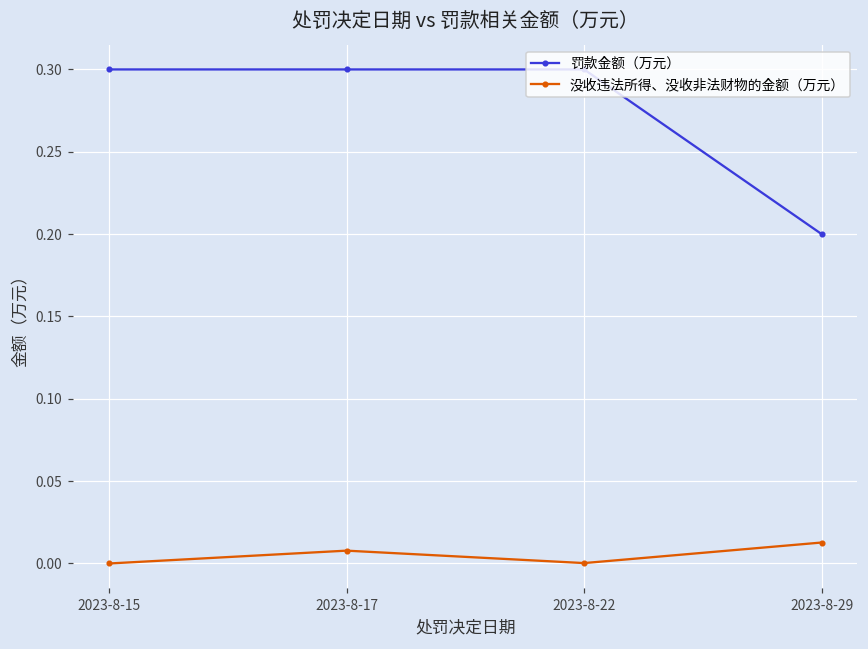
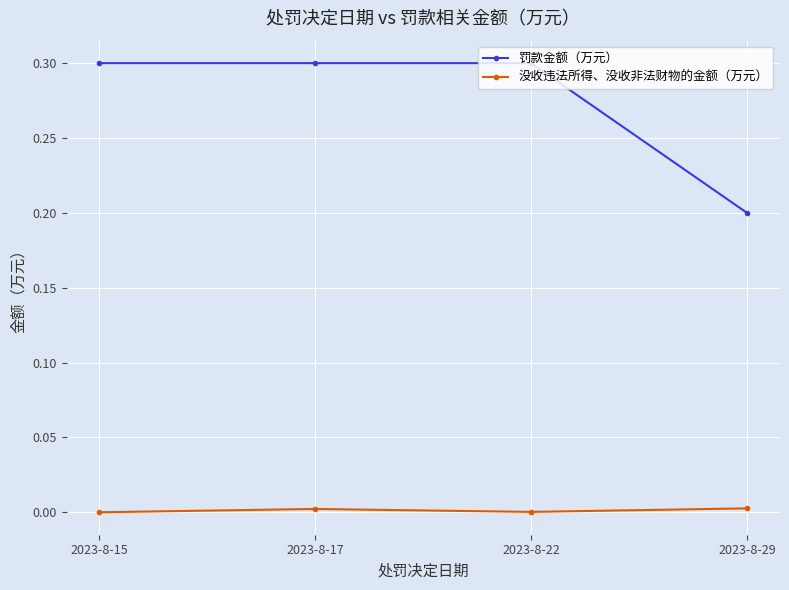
没收违法所得、没收非法财物的金额（万元）, 2023-8-17: 0.008 -> 0.002
没收违法所得、没收非法财物的金额（万元）, 2023-8-29: 0.013 -> 0.003
